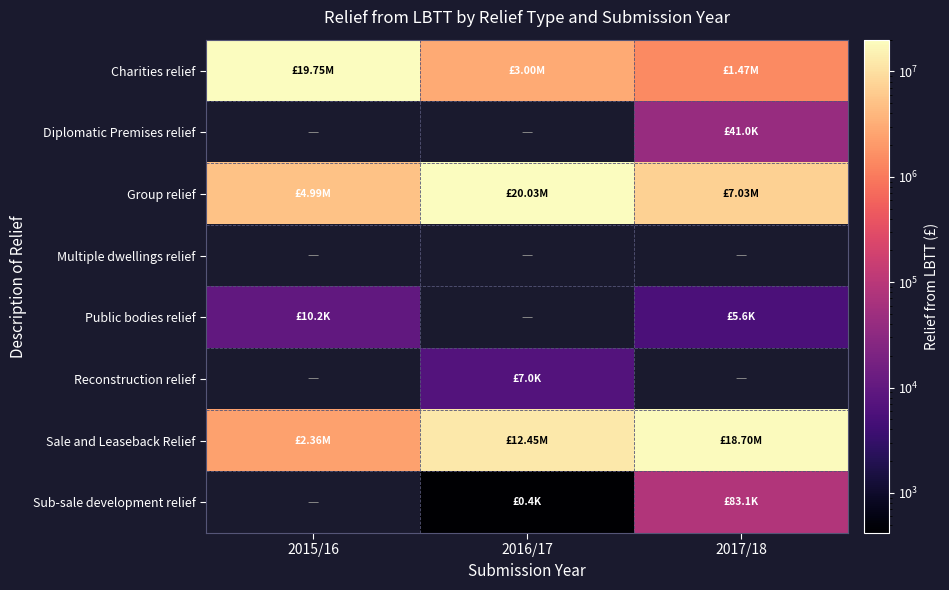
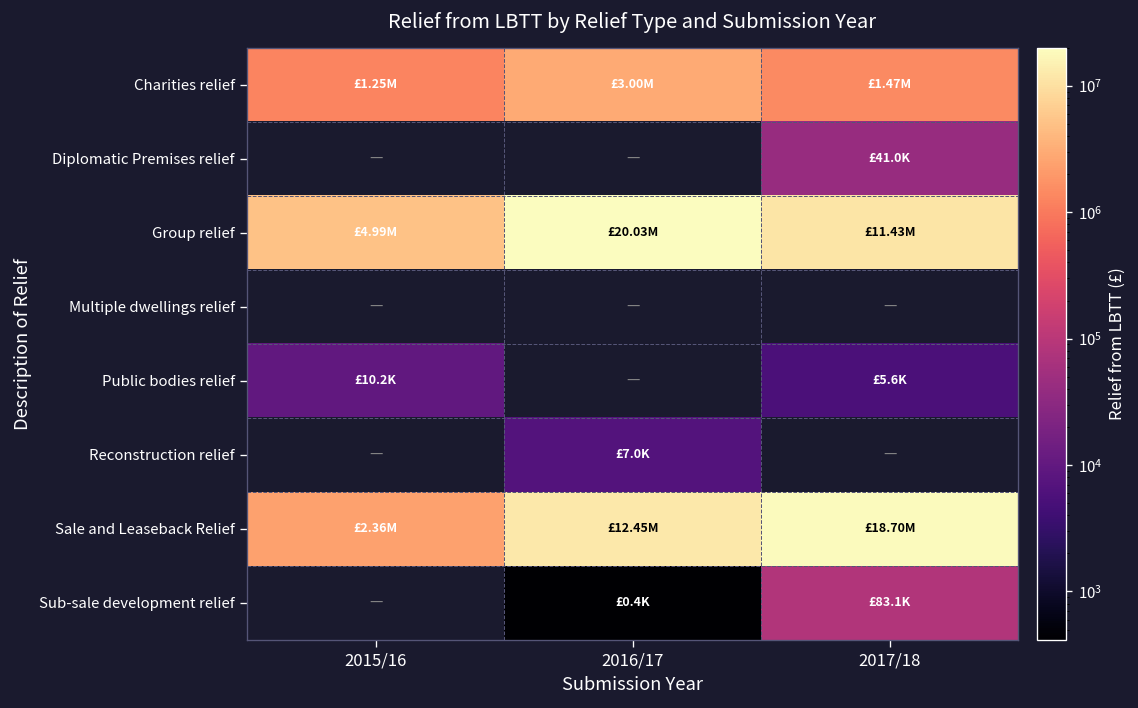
Charities relief, 2015/16: £19.75M -> £1.25M
Group relief, 2017/18: £7.03M -> £11.43M
